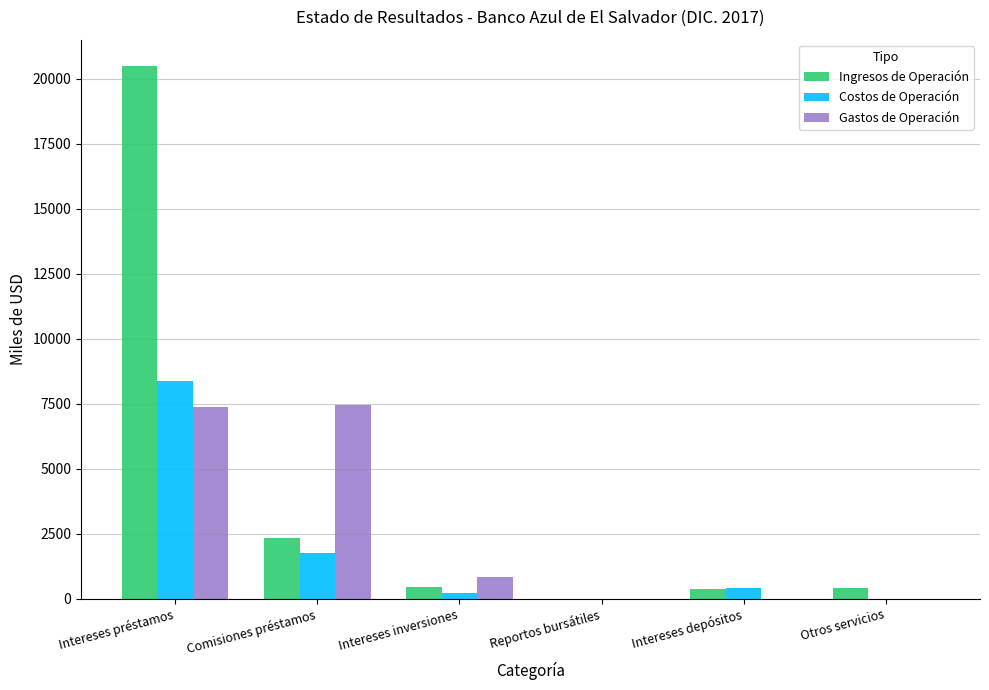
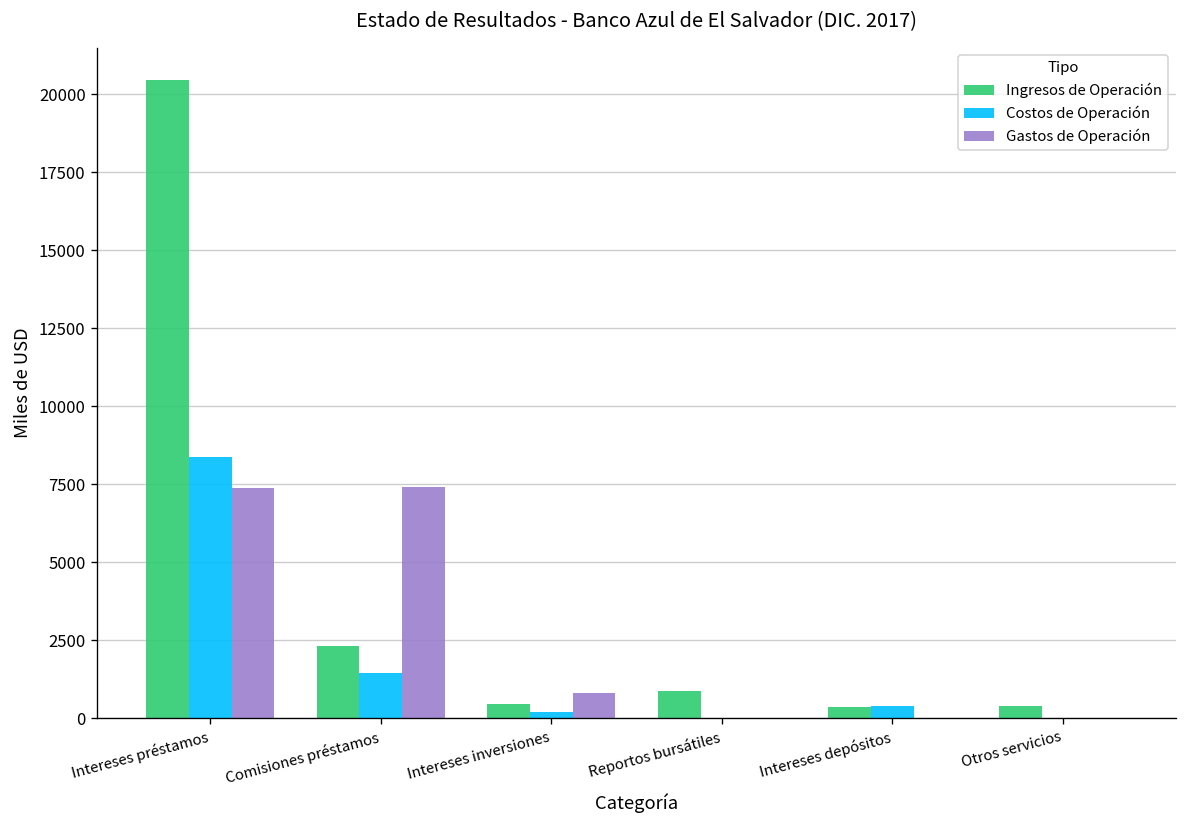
Costos de Operación, Comisiones préstamos: 1800 -> 1400
Ingresos de Operación, Reportos bursátiles: 0 -> 900
